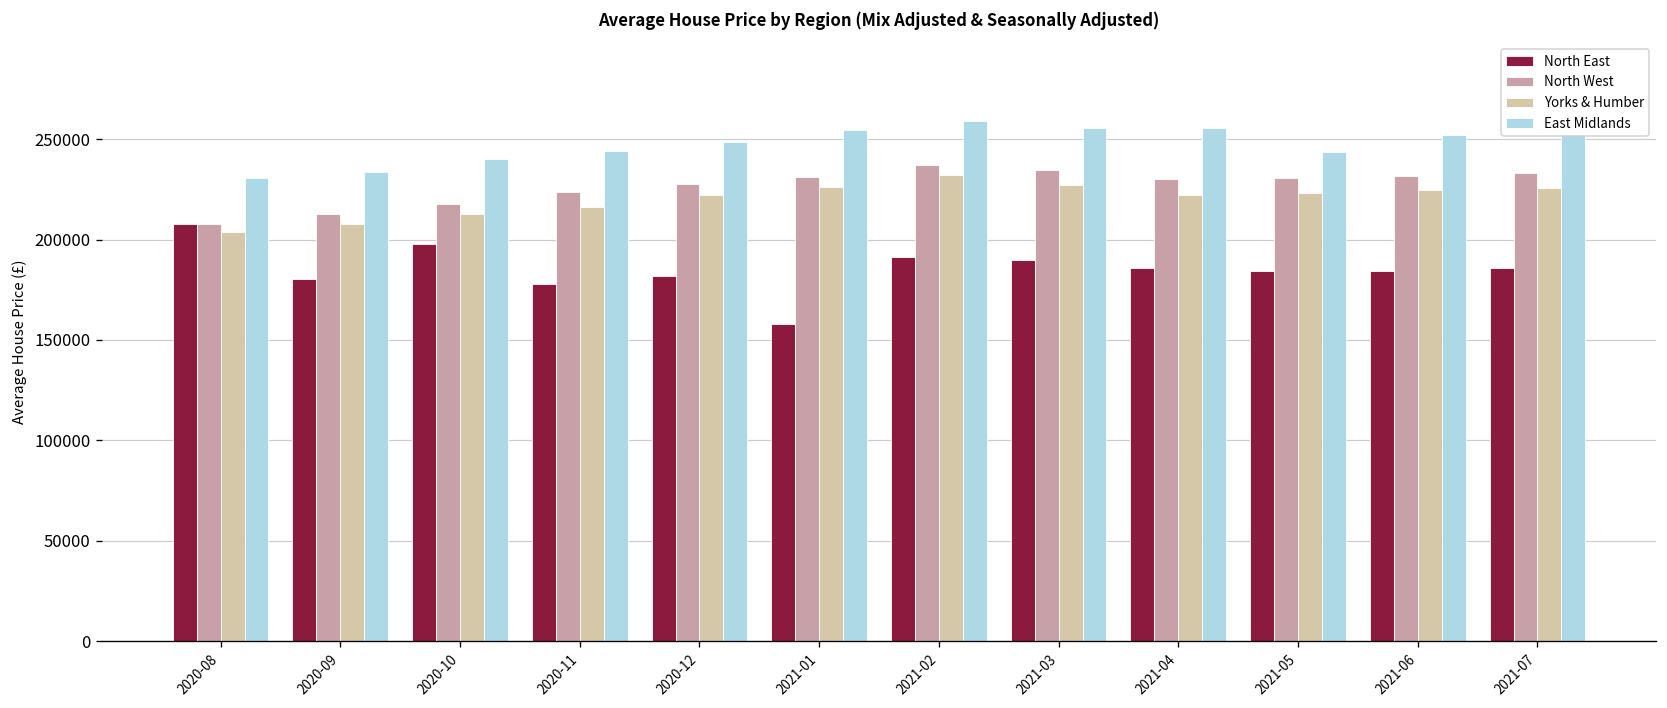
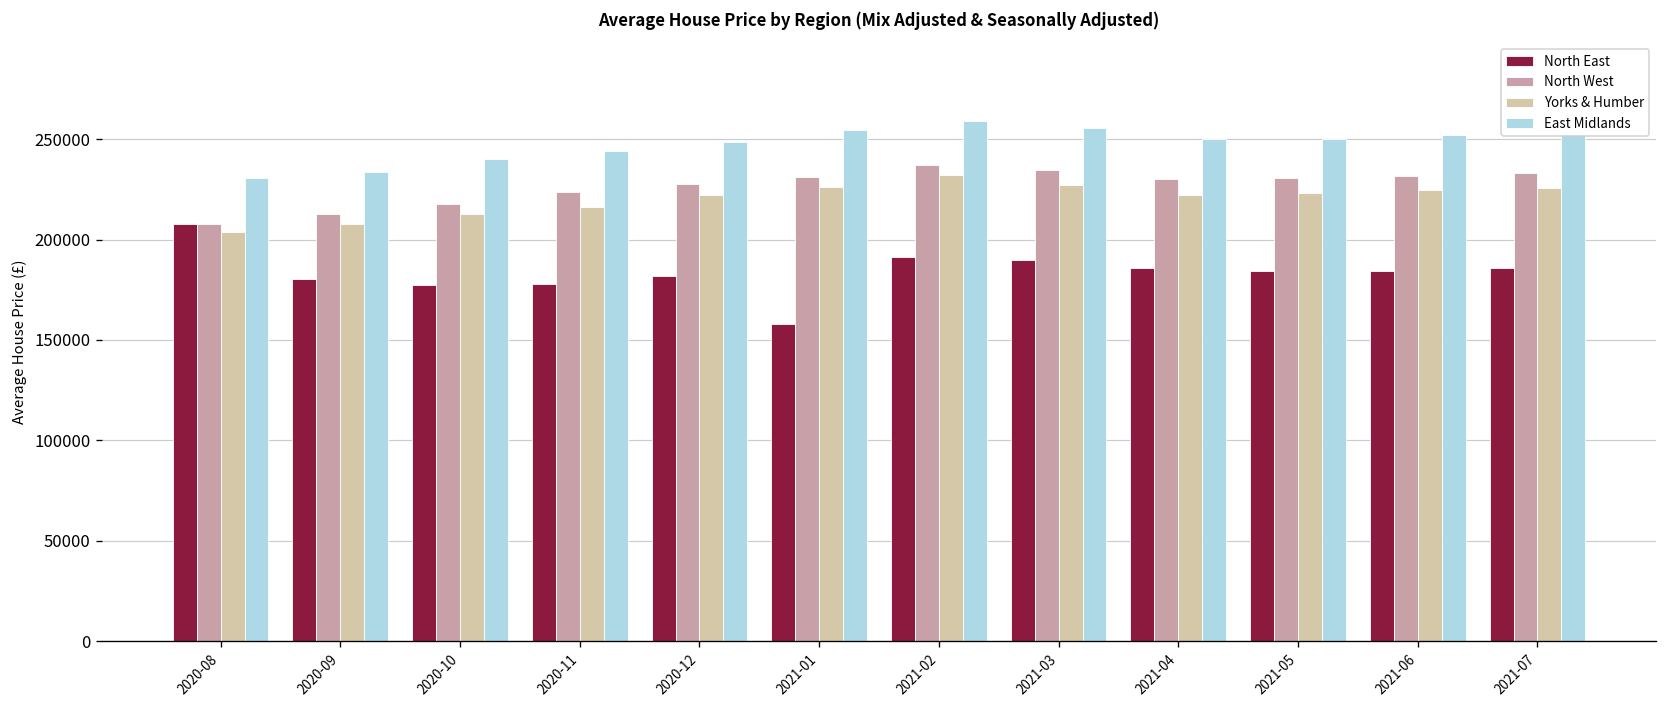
North East, 2020-10: 198000 -> 177000
East Midlands, 2021-04: 255000 -> 250000
East Midlands, 2021-05: 243000 -> 250000
